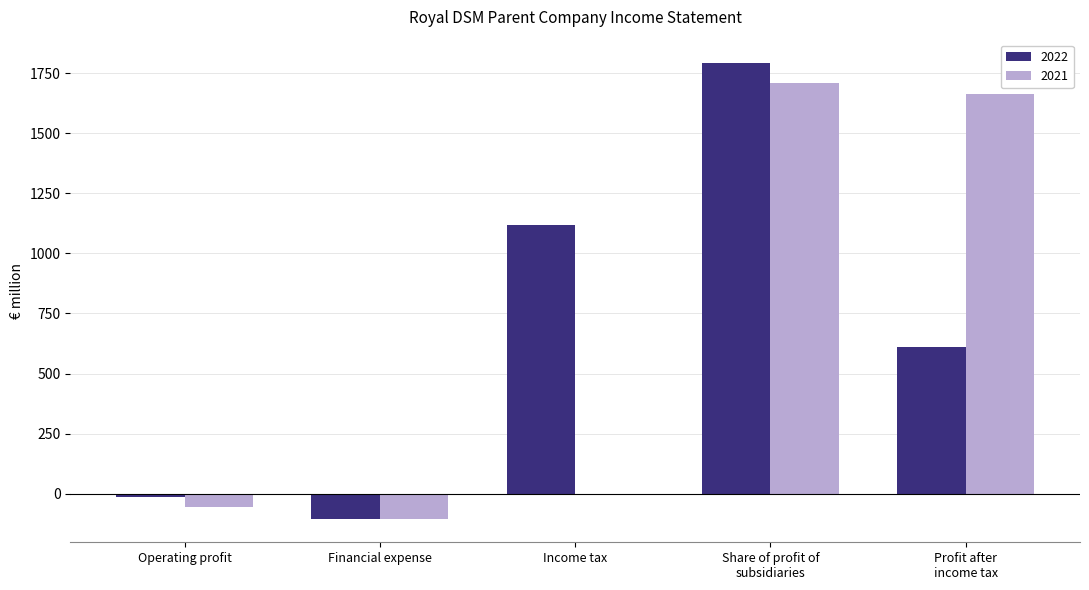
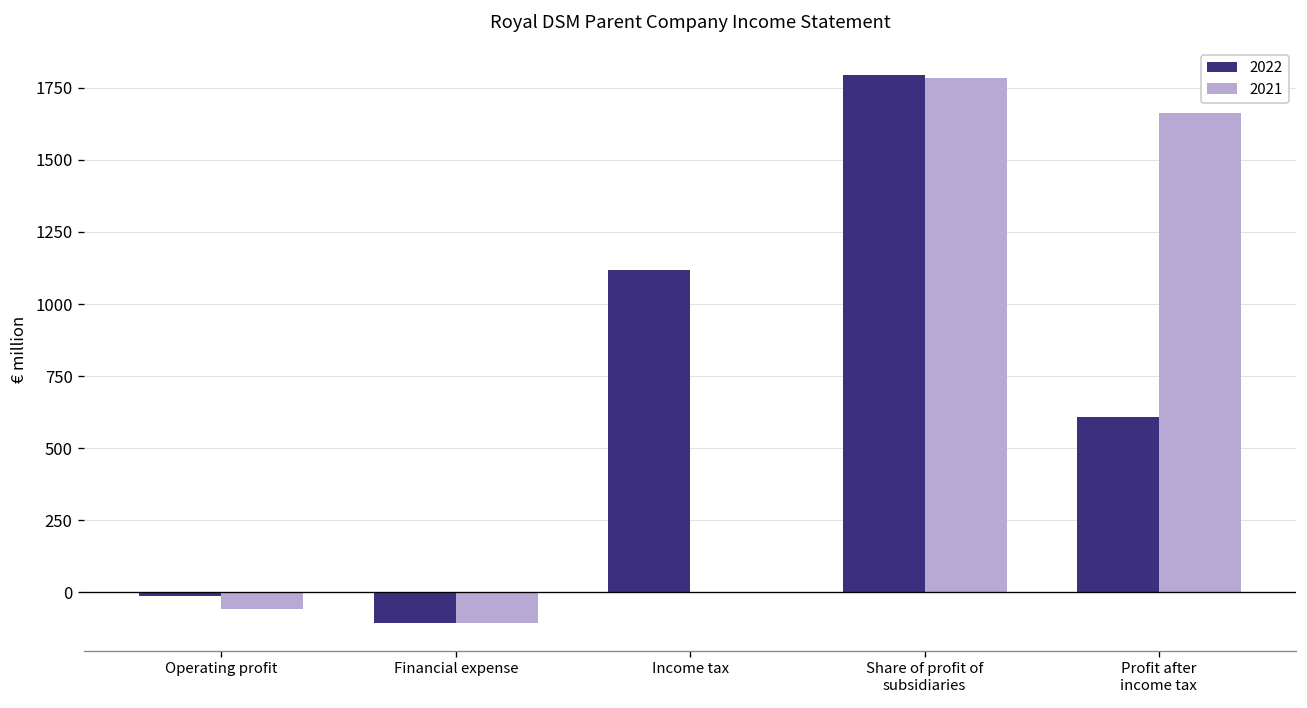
2021, Share of profit of subsidiaries: 1710 -> 1780
